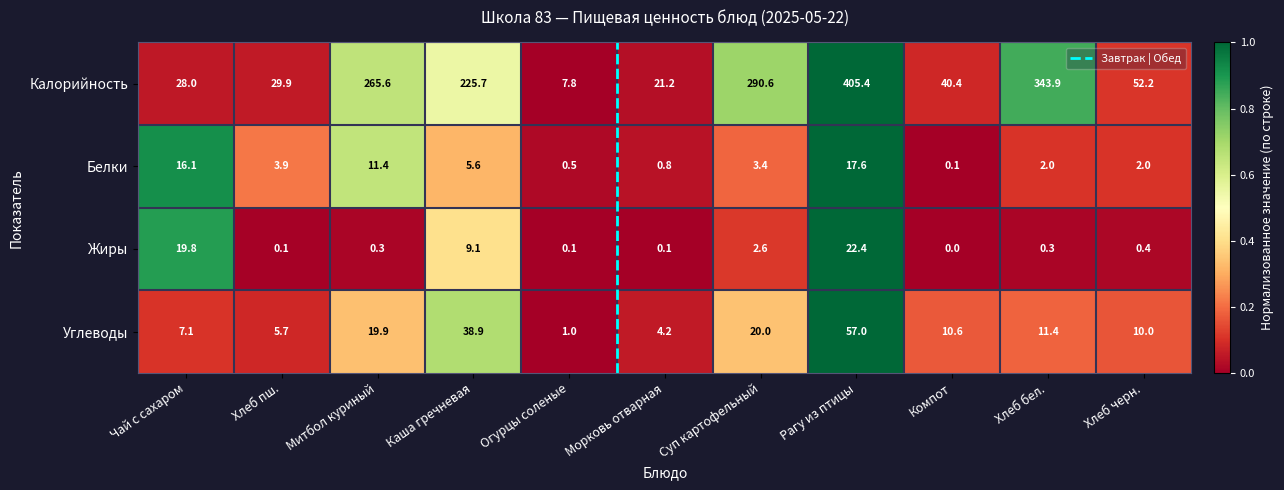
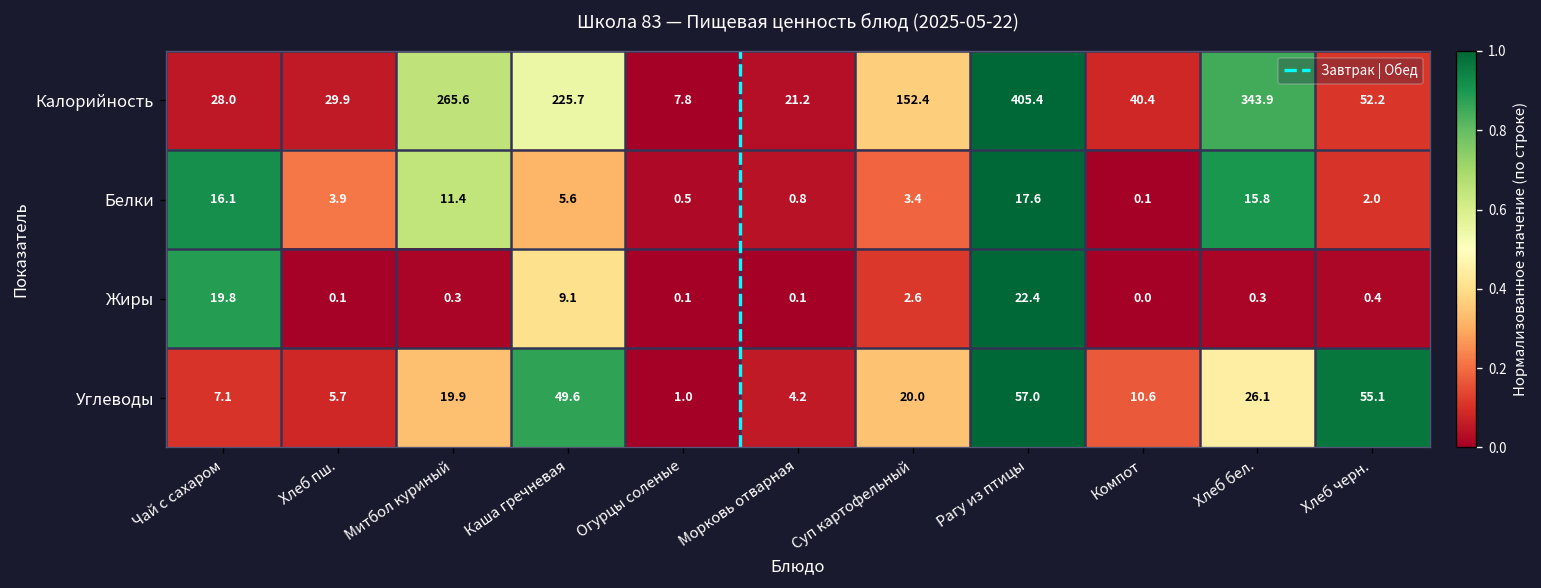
Калорийность, Суп картофельный: 290.6 -> 152.4
Белки, Хлеб бел.: 2.0 -> 15.8
Углеводы, Каша гречневая: 38.9 -> 49.6
Углеводы, Хлеб бел.: 11.4 -> 26.1
Углеводы, Хлеб черн.: 10.0 -> 55.1
